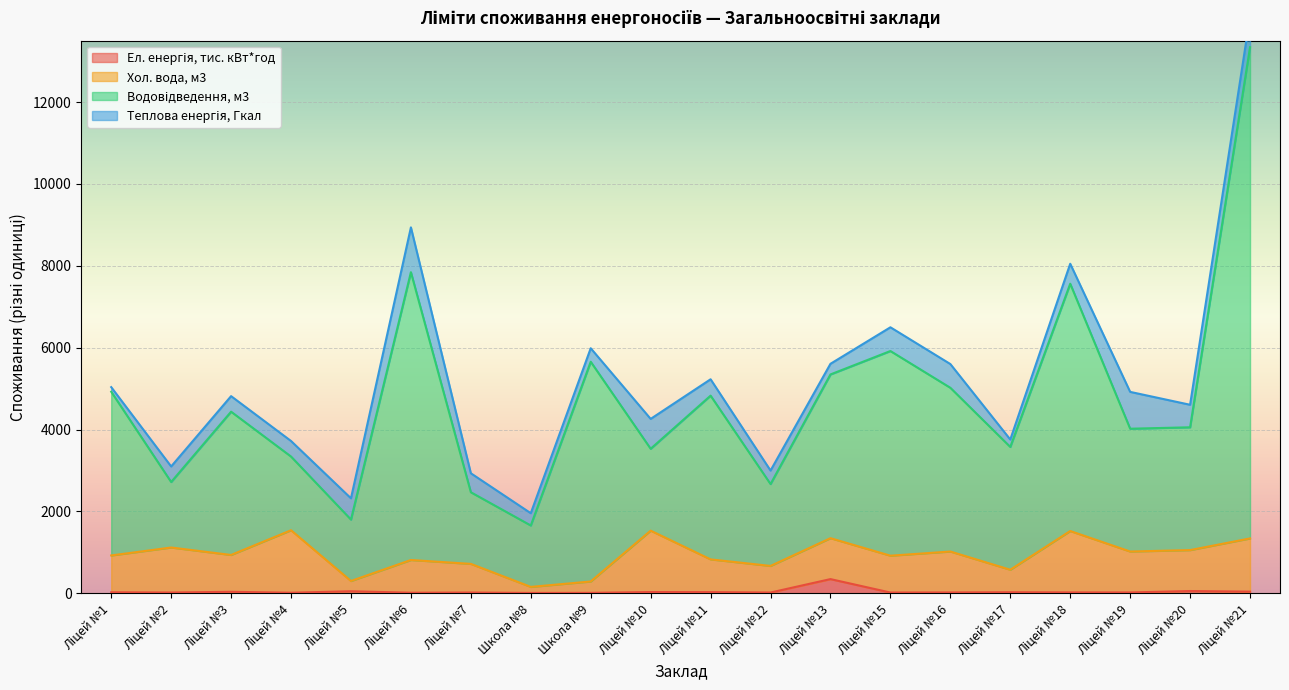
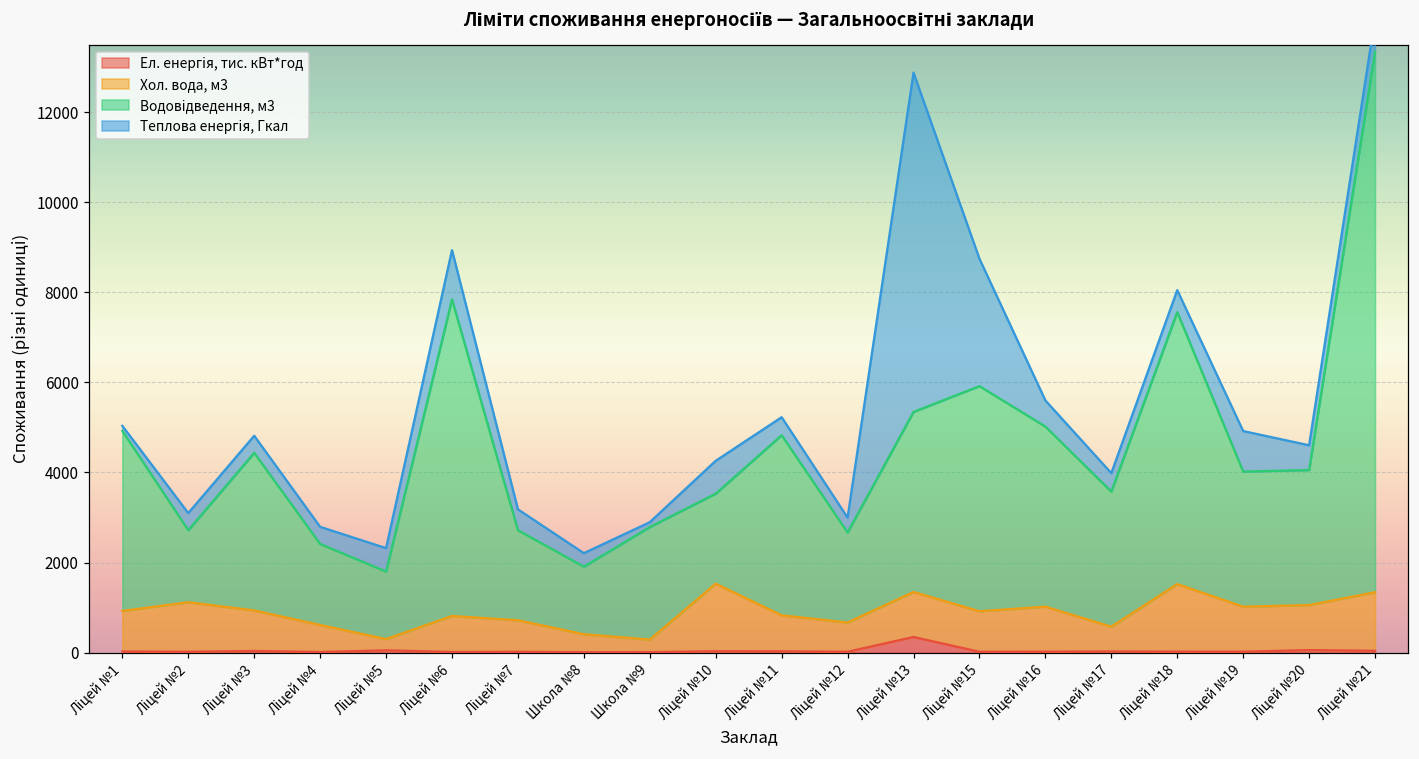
Хол. вода, м3, Ліцей №4: 1500 -> 600
Водовідведення, м3, Ліцей №7: 1800 -> 2000
Хол. вода, м3, Школа №8: 100 -> 400
Водовідведення, м3, Школа №9: 5400 -> 2500
Теплова енергія, Гкал, Школа №9: 300 -> 100
Теплова енергія, Гкал, Ліцей №13: 300 -> 7500
Теплова енергія, Гкал, Ліцей №15: 600 -> 2800
Теплова енергія, Гкал, Ліцей №17: 200 -> 400
